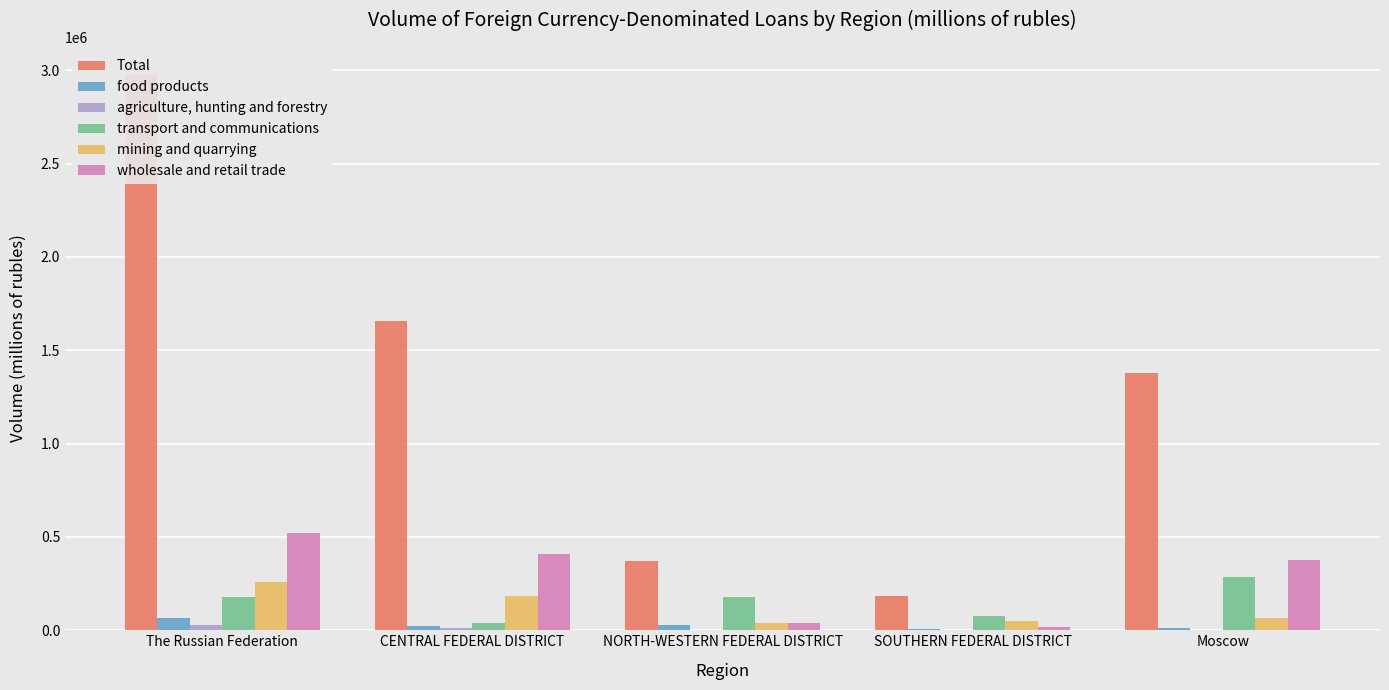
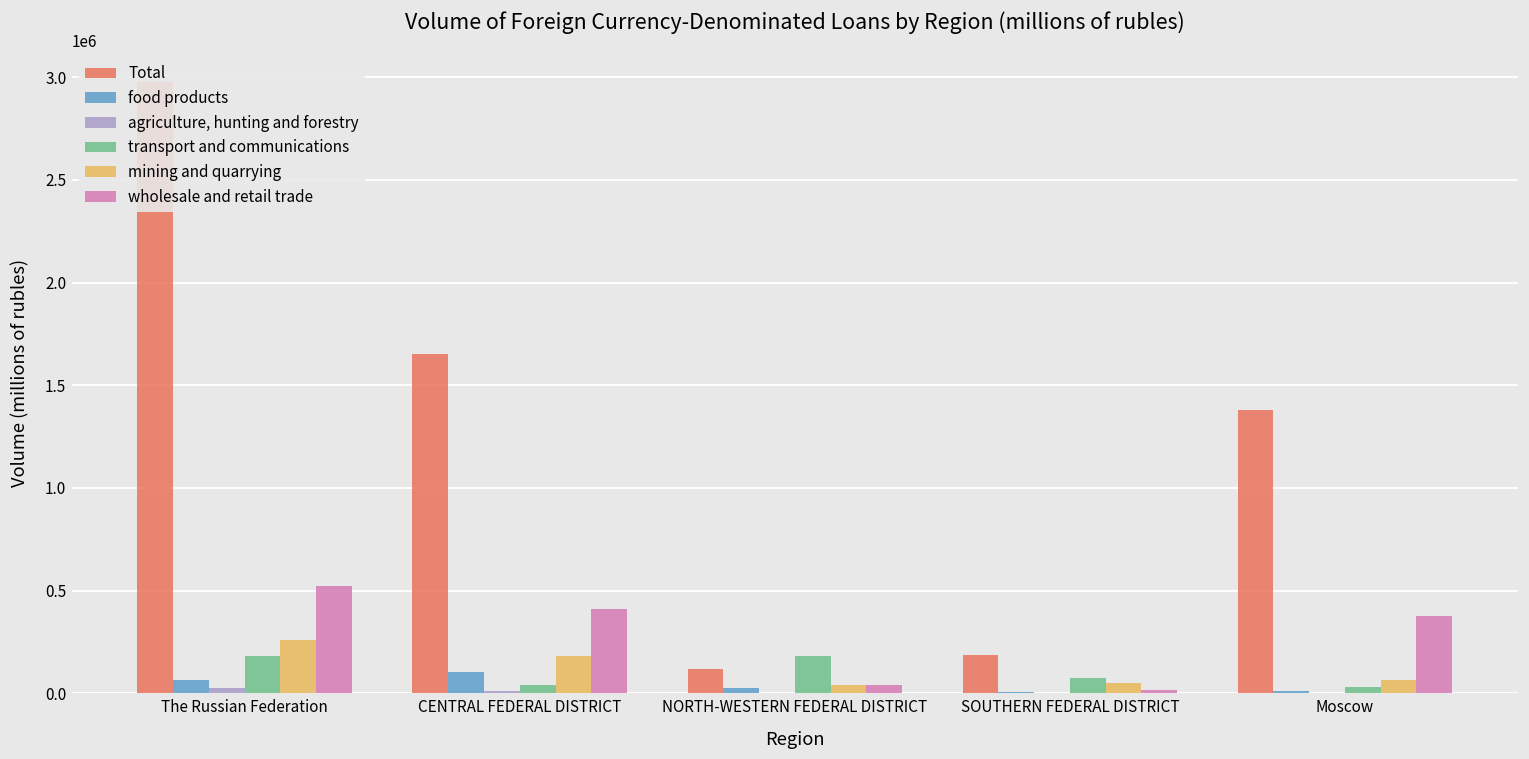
food products, CENTRAL FEDERAL DISTRICT: 20000 -> 100000
Total, NORTH-WESTERN FEDERAL DISTRICT: 370000 -> 120000
transport and communications, Moscow: 290000 -> 30000
